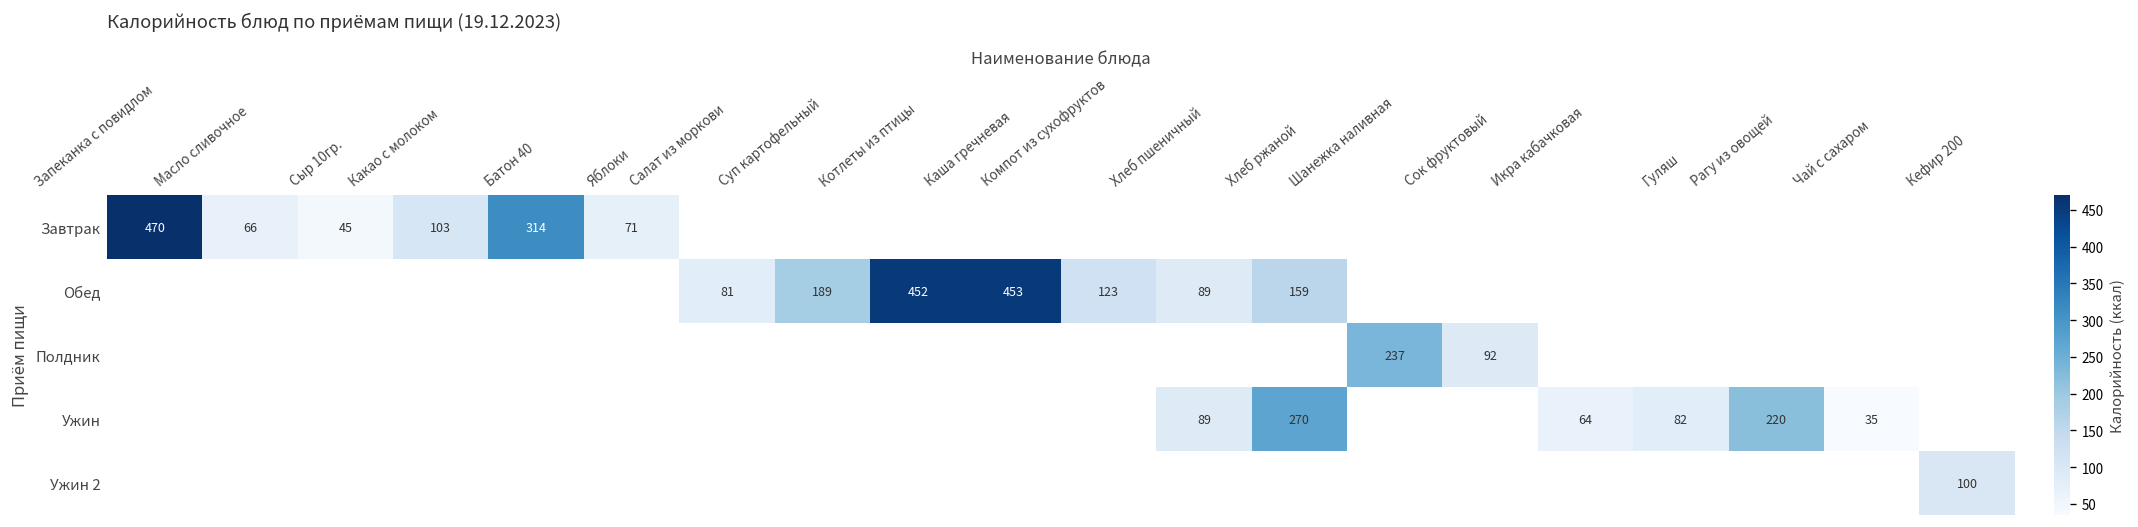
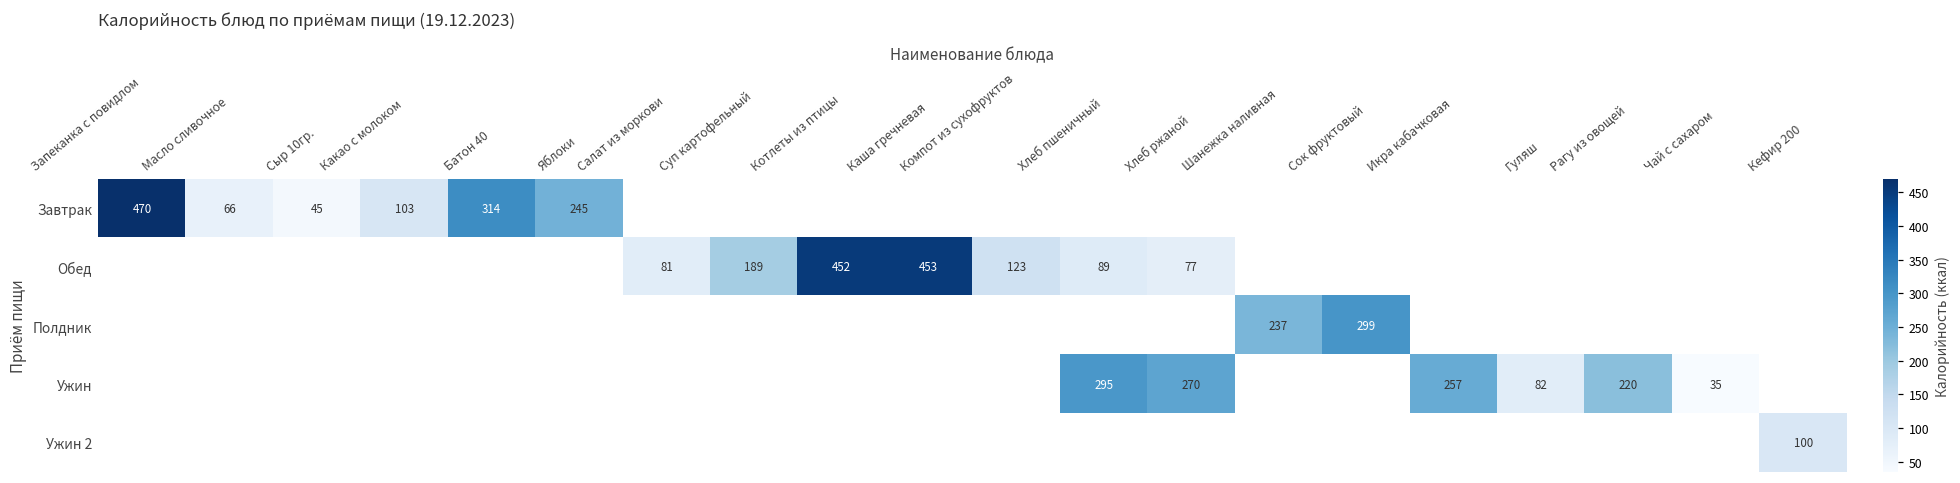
Завтрак, Яблоки: 71 -> 245
Обед, Хлеб ржаной: 159 -> 77
Полдник, Сок фруктовый: 92 -> 299
Ужин, Хлеб пшеничный: 89 -> 295
Ужин, Икра кабачковая: 64 -> 257
